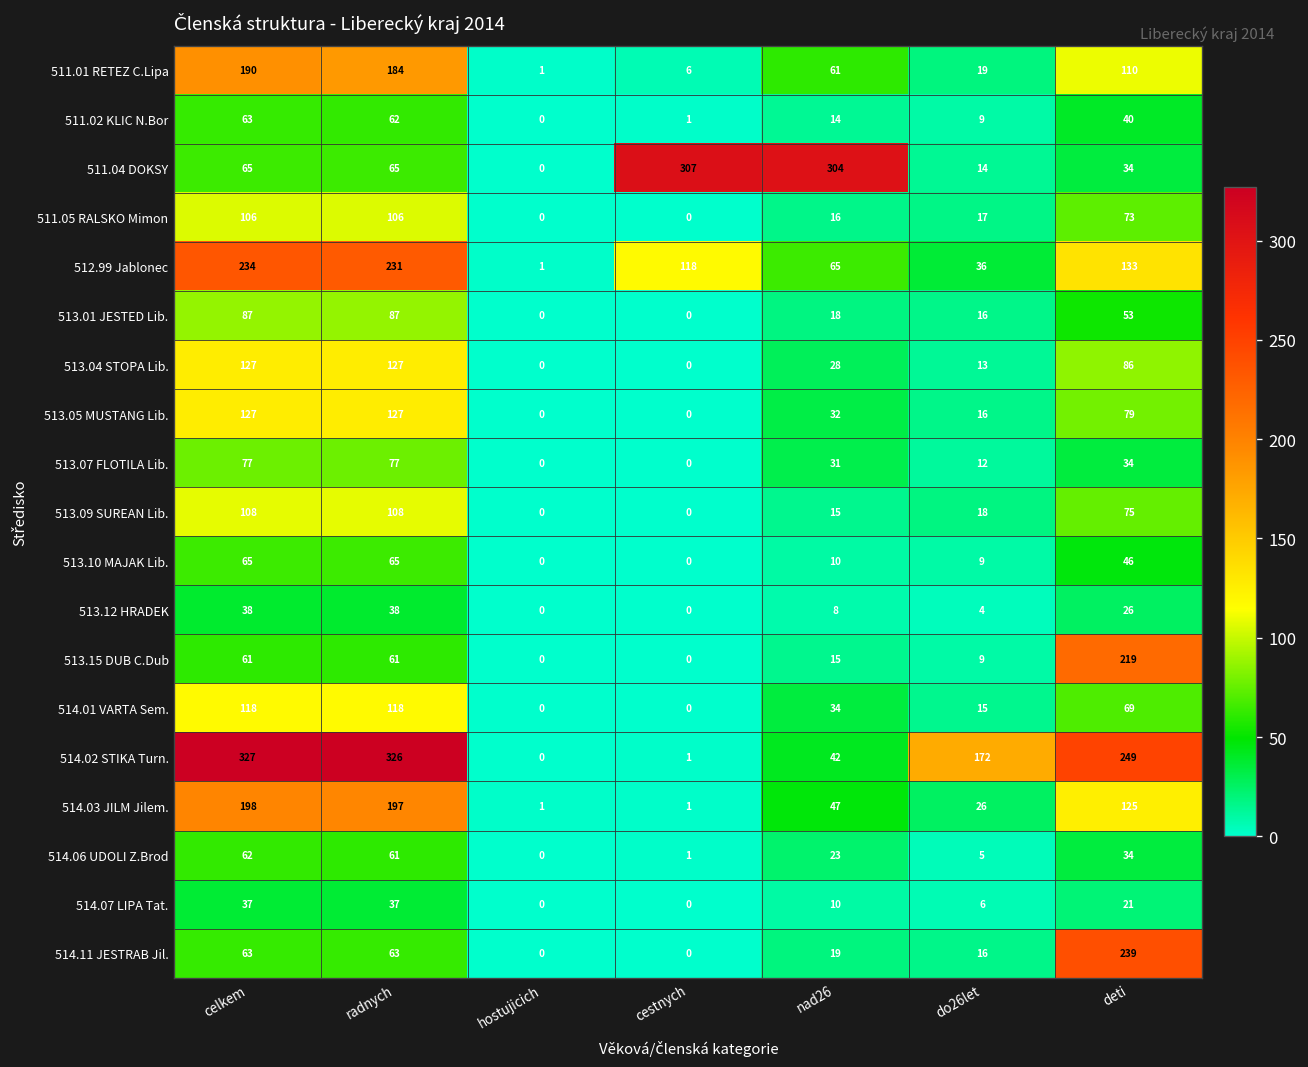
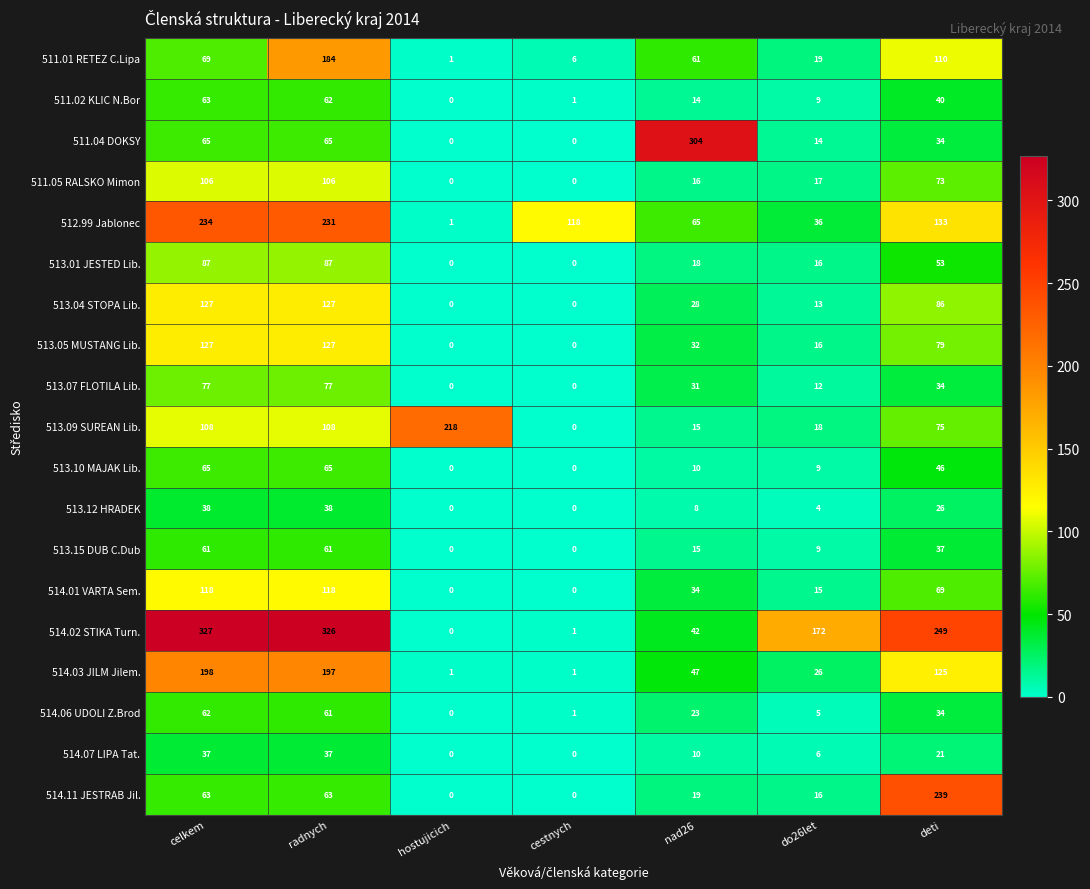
511.01 RETEZ C.Lipa, celkem: 190 -> 69
511.04 DOKSY, cestnych: 307 -> 0
513.09 SUREAN Lib., hostujicich: 0 -> 218
513.15 DUB C.Dub, deti: 219 -> 37
